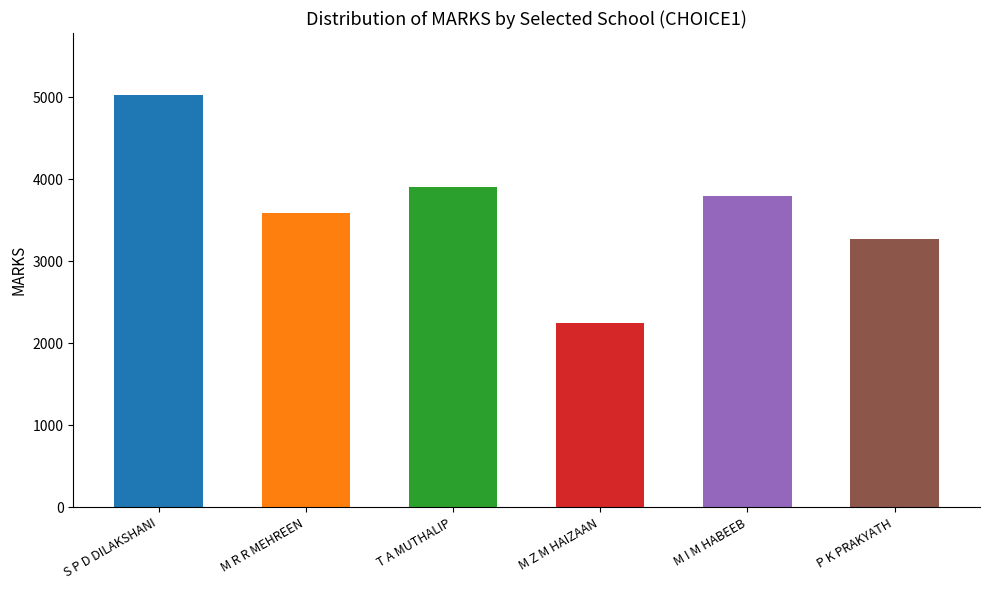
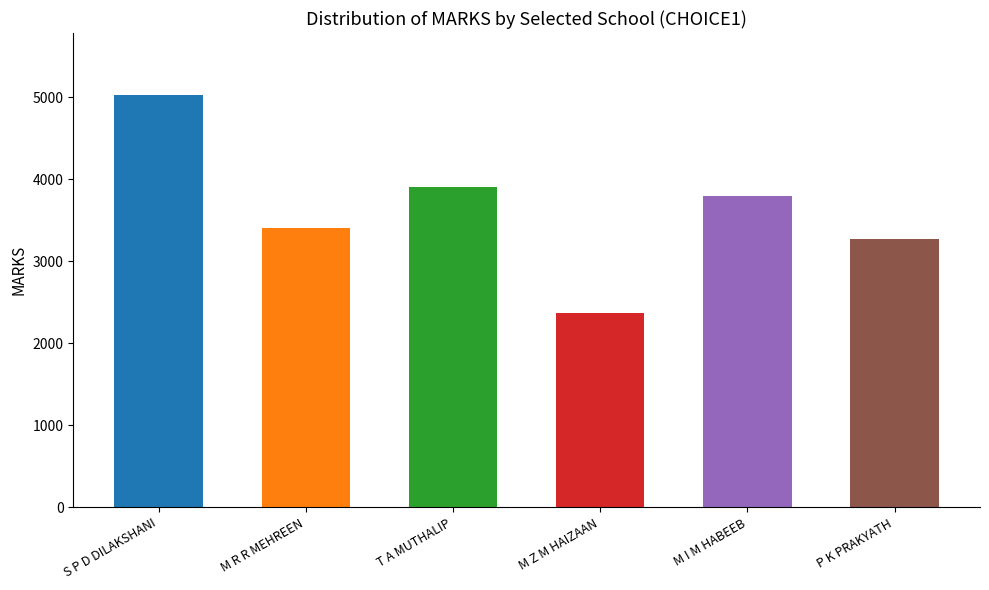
M R R MEHREEN: 3600 -> 3400
M Z M HAIZAAN: 2300 -> 2400
